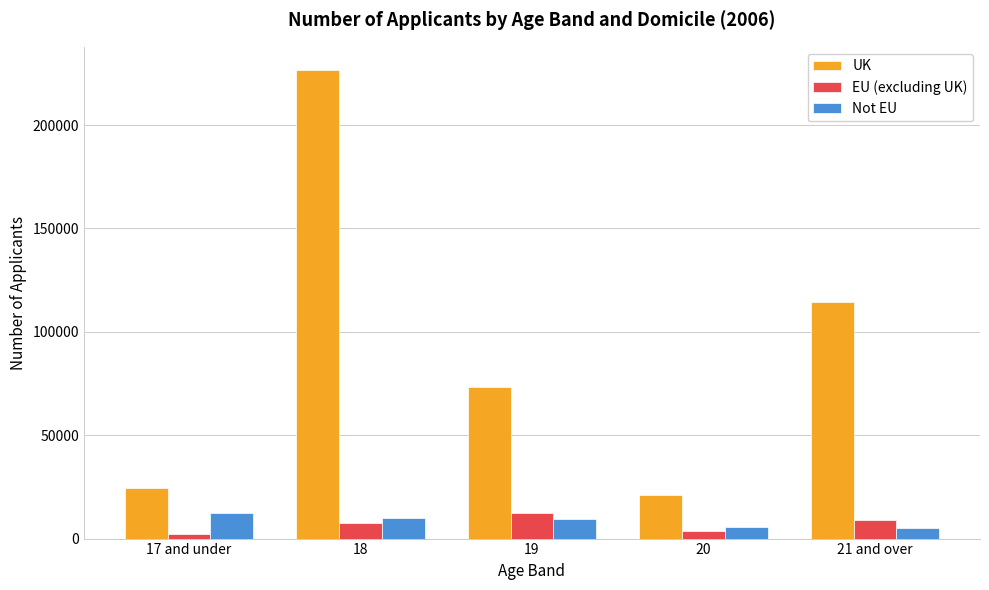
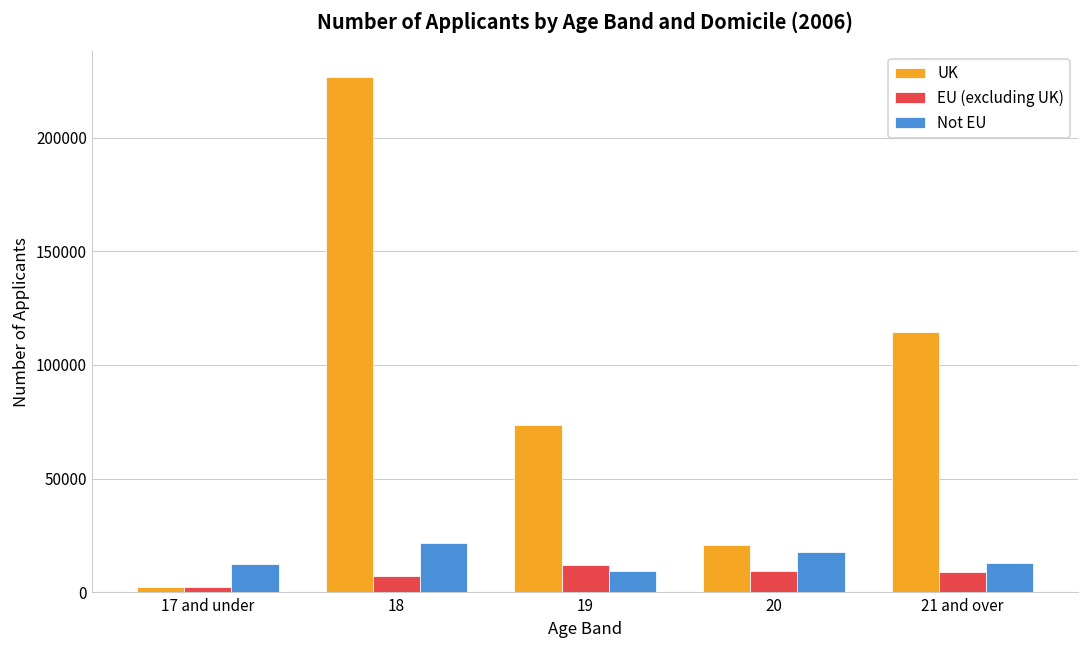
UK, 17 and under: 24000 -> 3000
Not EU, 18: 10000 -> 22000
EU (excluding UK), 20: 4000 -> 9000
Not EU, 20: 5000 -> 18000
Not EU, 21 and over: 5000 -> 13000
